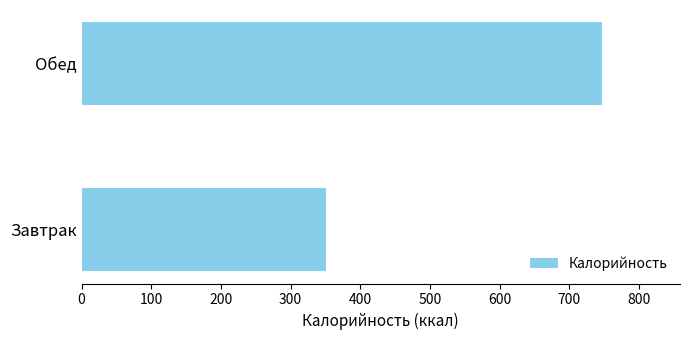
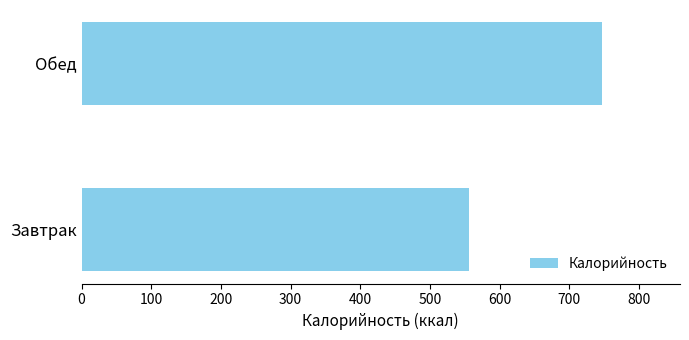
Завтрак: 350 -> 560
